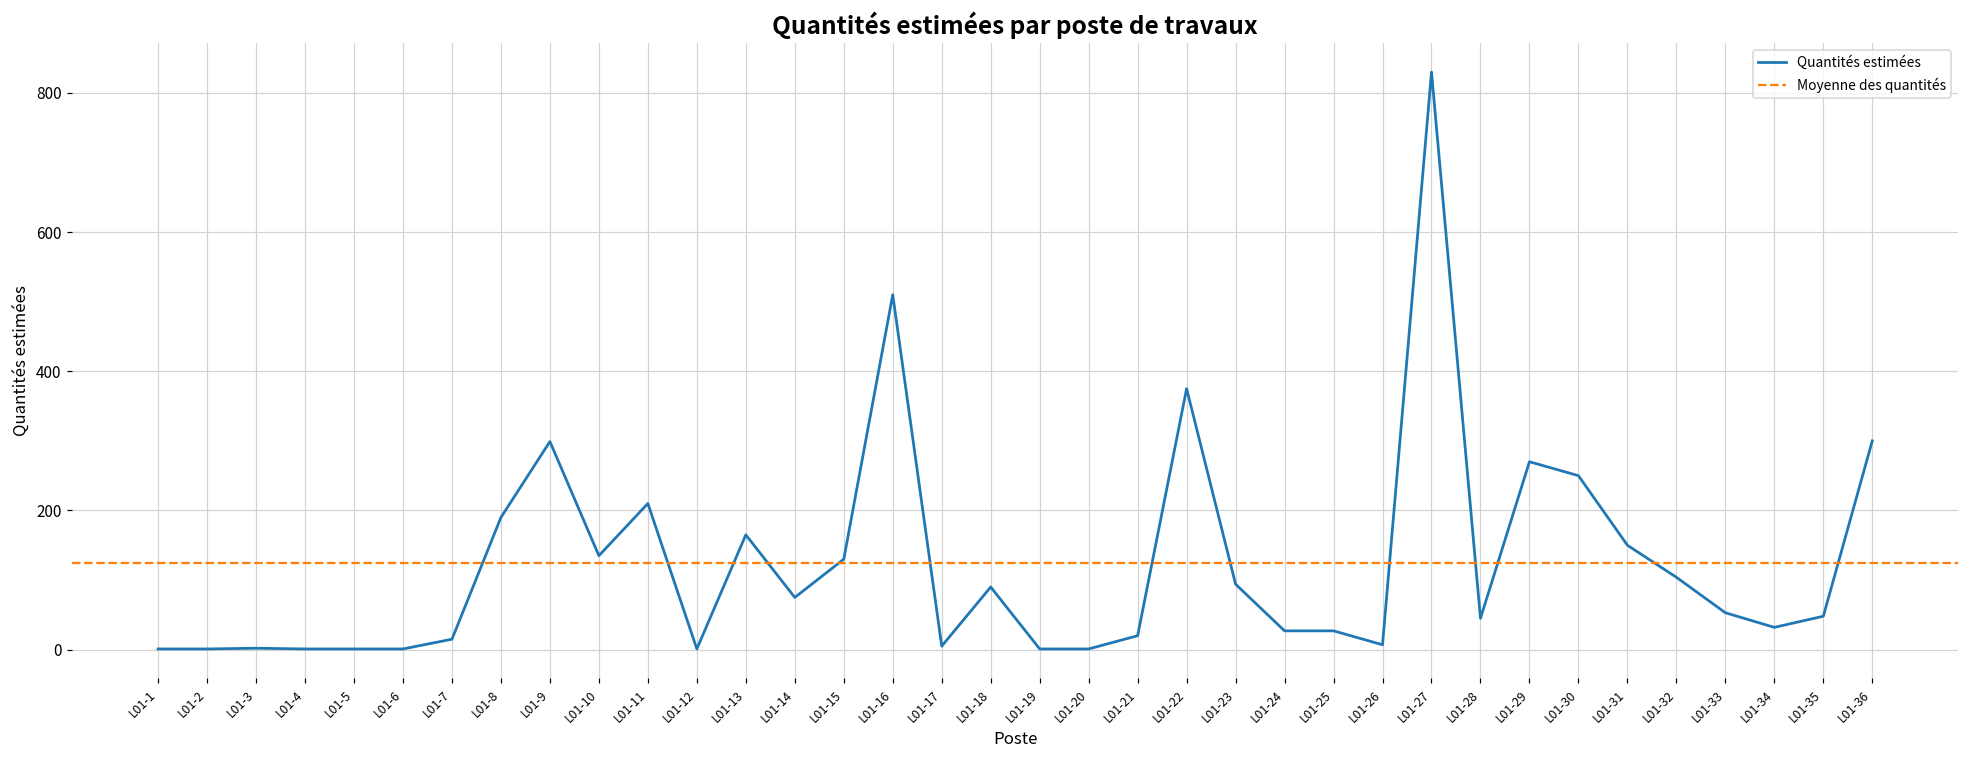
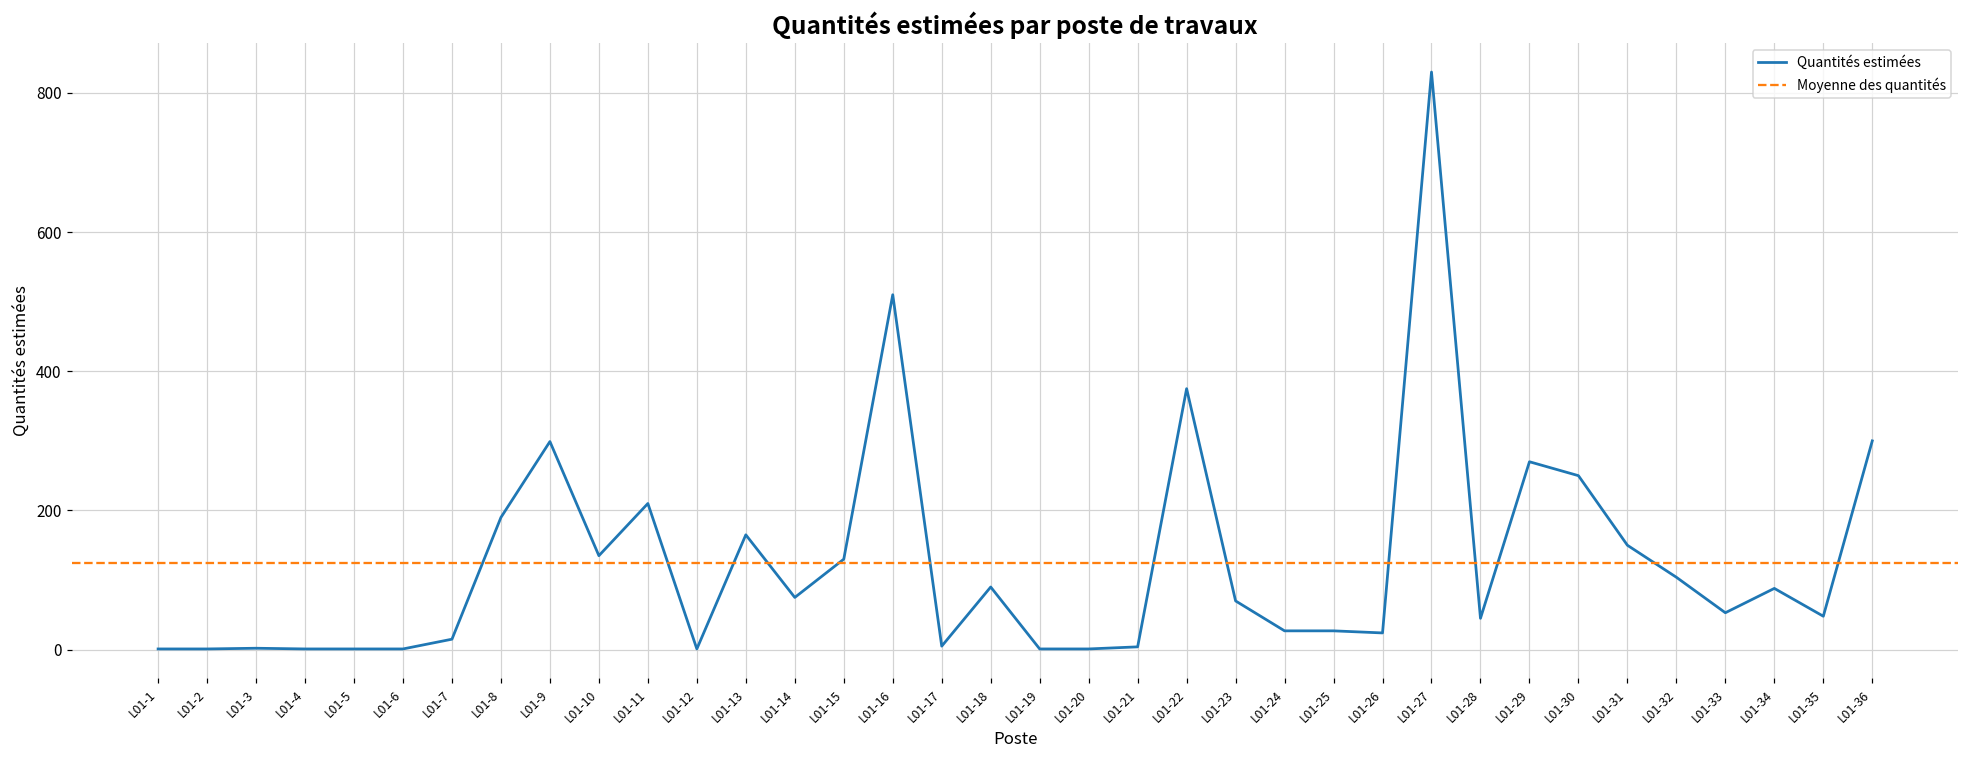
L01-21: 20 -> 0
L01-23: 90 -> 70
L01-26: 10 -> 20
L01-34: 30 -> 90
